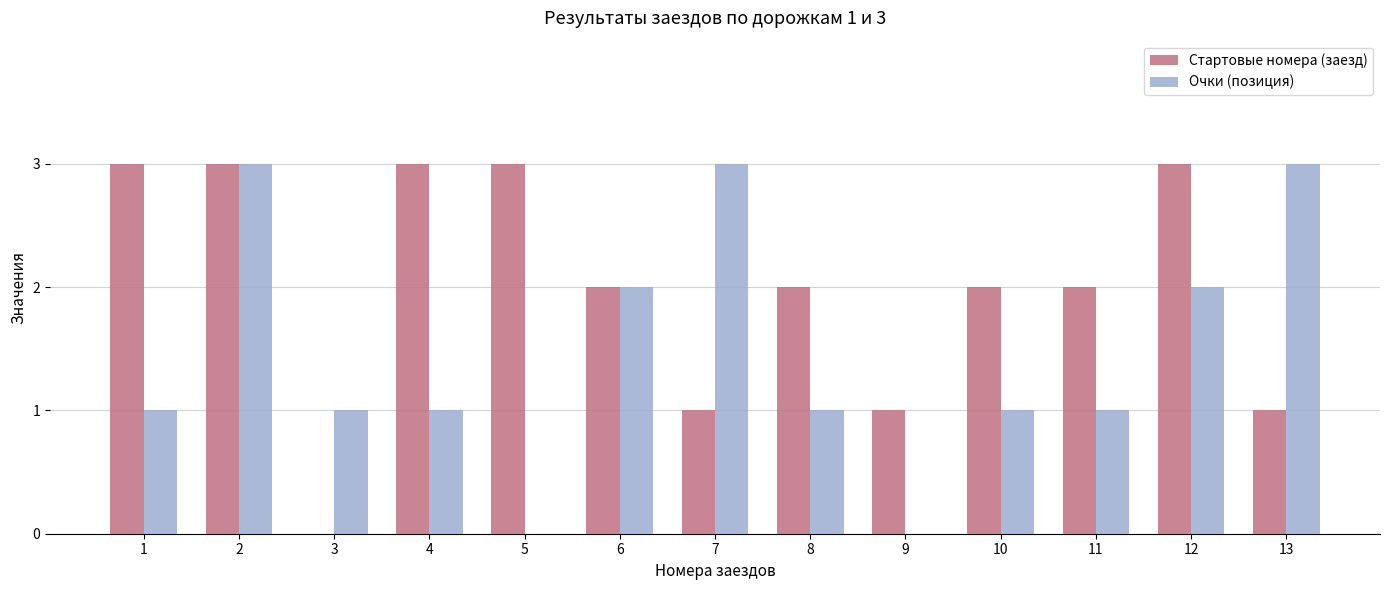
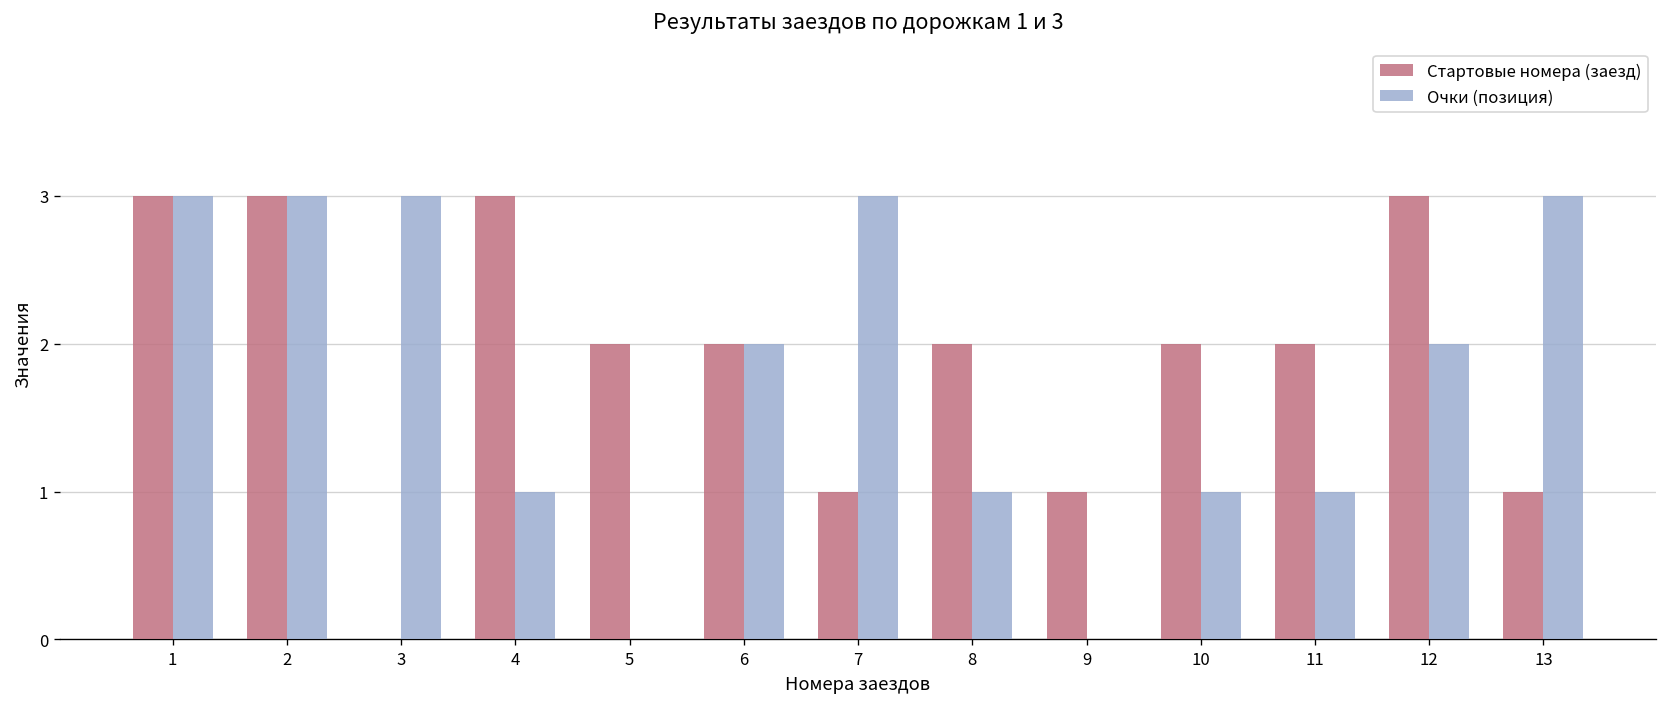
Очки (позиция), 1: 1 -> 3
Очки (позиция), 3: 1 -> 3
Стартовые номера (заезд), 5: 3 -> 2
